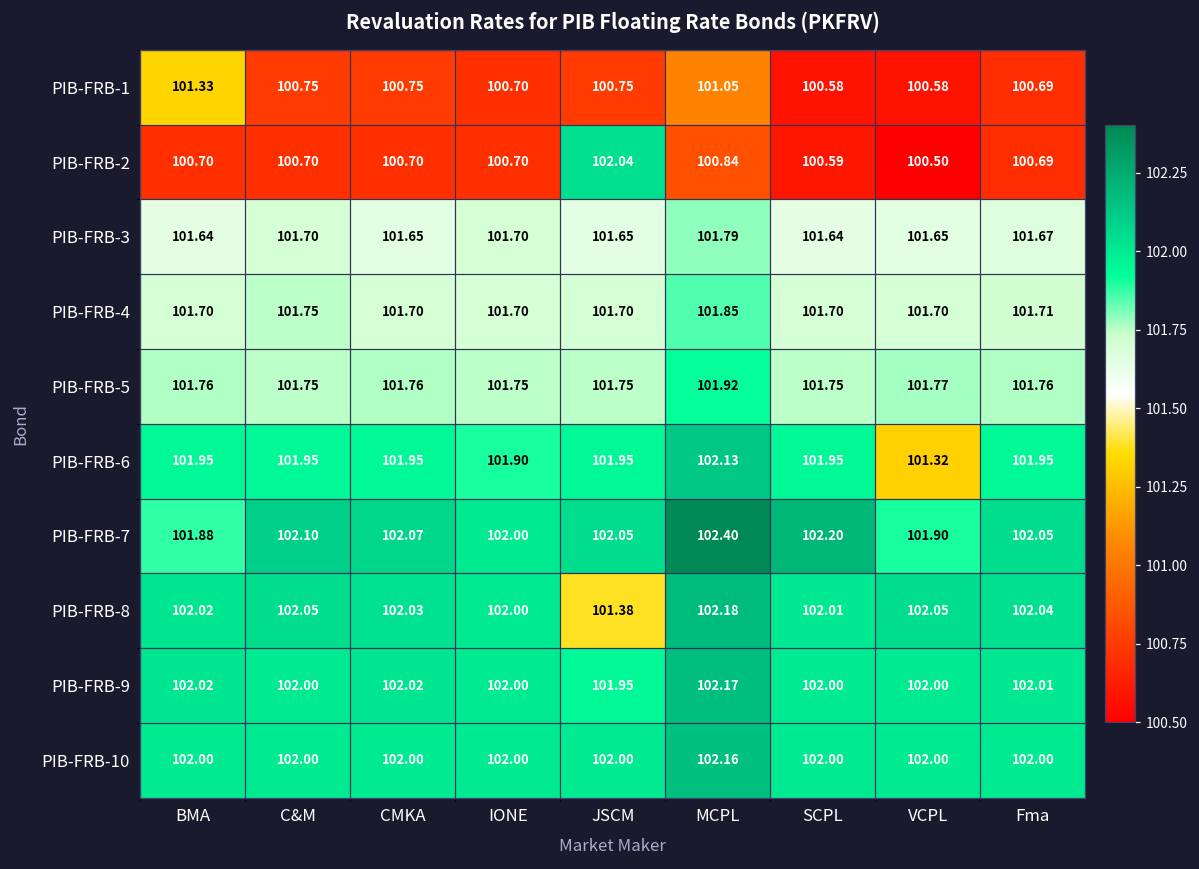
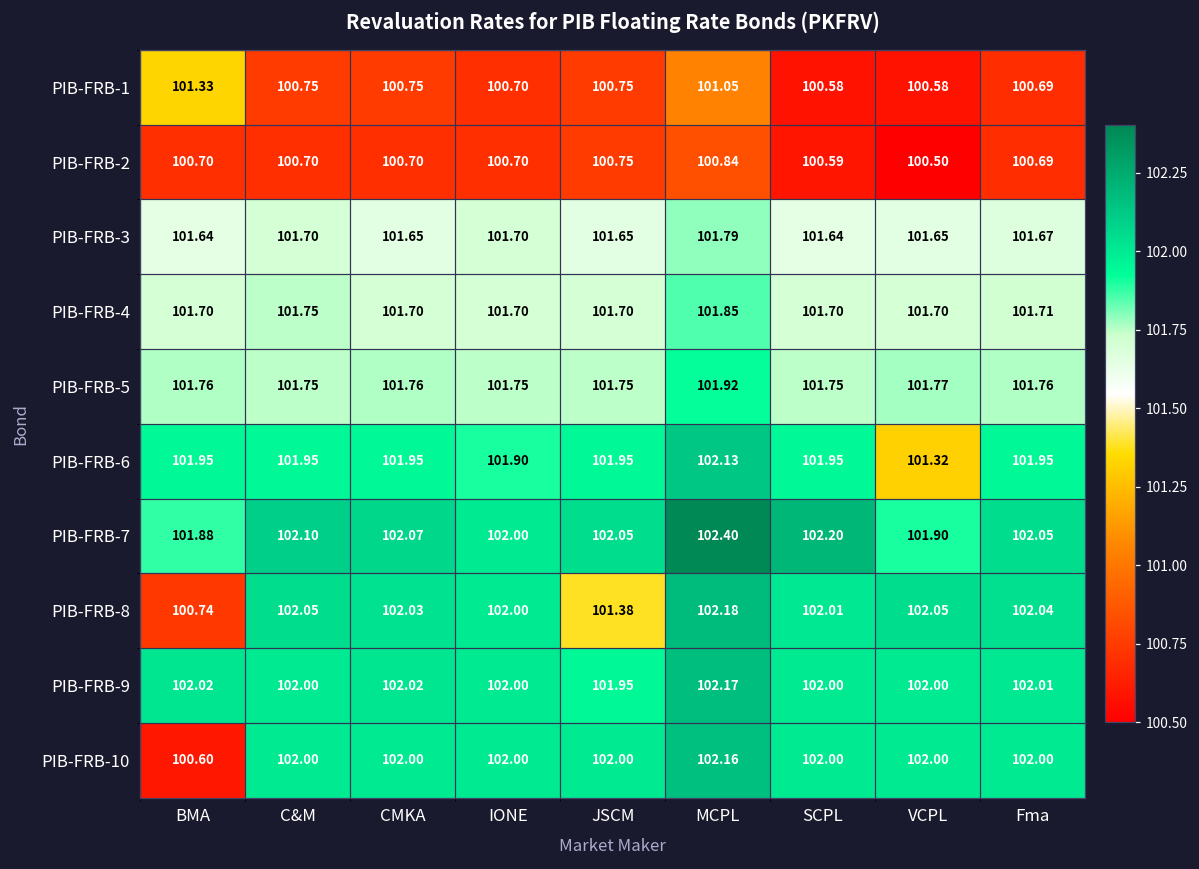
PIB-FRB-2, JSCM: 102.04 -> 100.75
PIB-FRB-8, BMA: 102.02 -> 100.74
PIB-FRB-10, BMA: 102.00 -> 100.60
